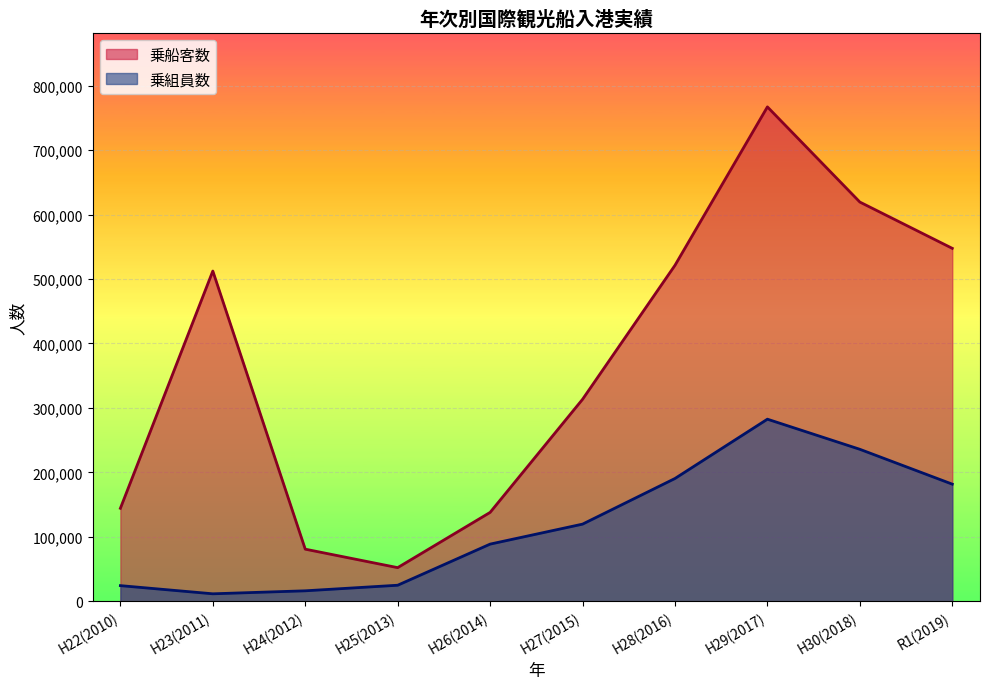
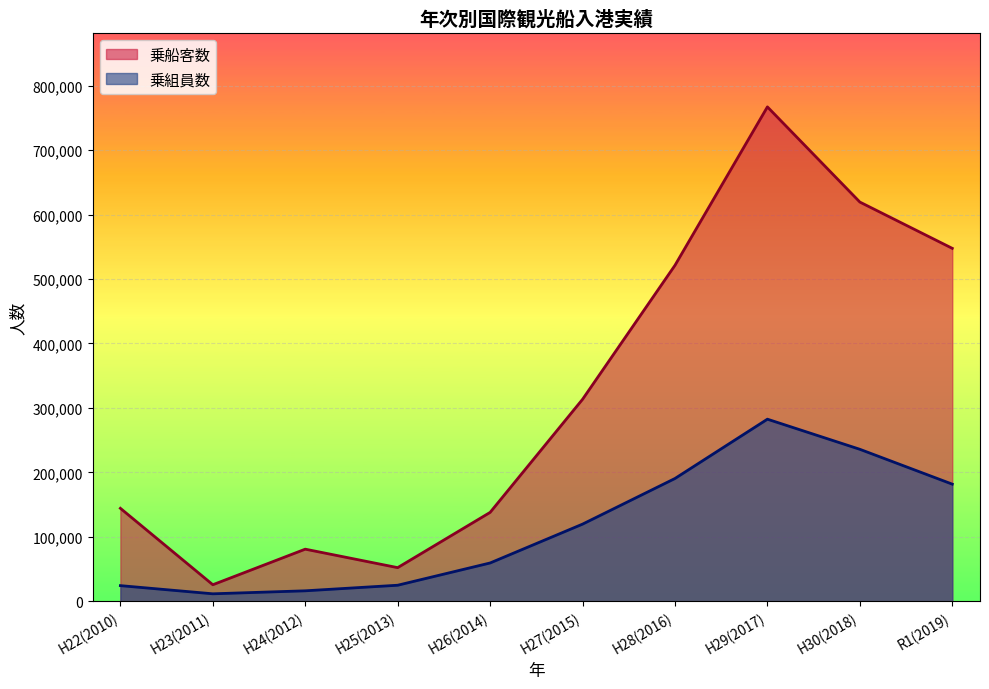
乗船客数, H23(2011): 510,000 -> 30,000
乗組員数, H26(2014): 90,000 -> 60,000
